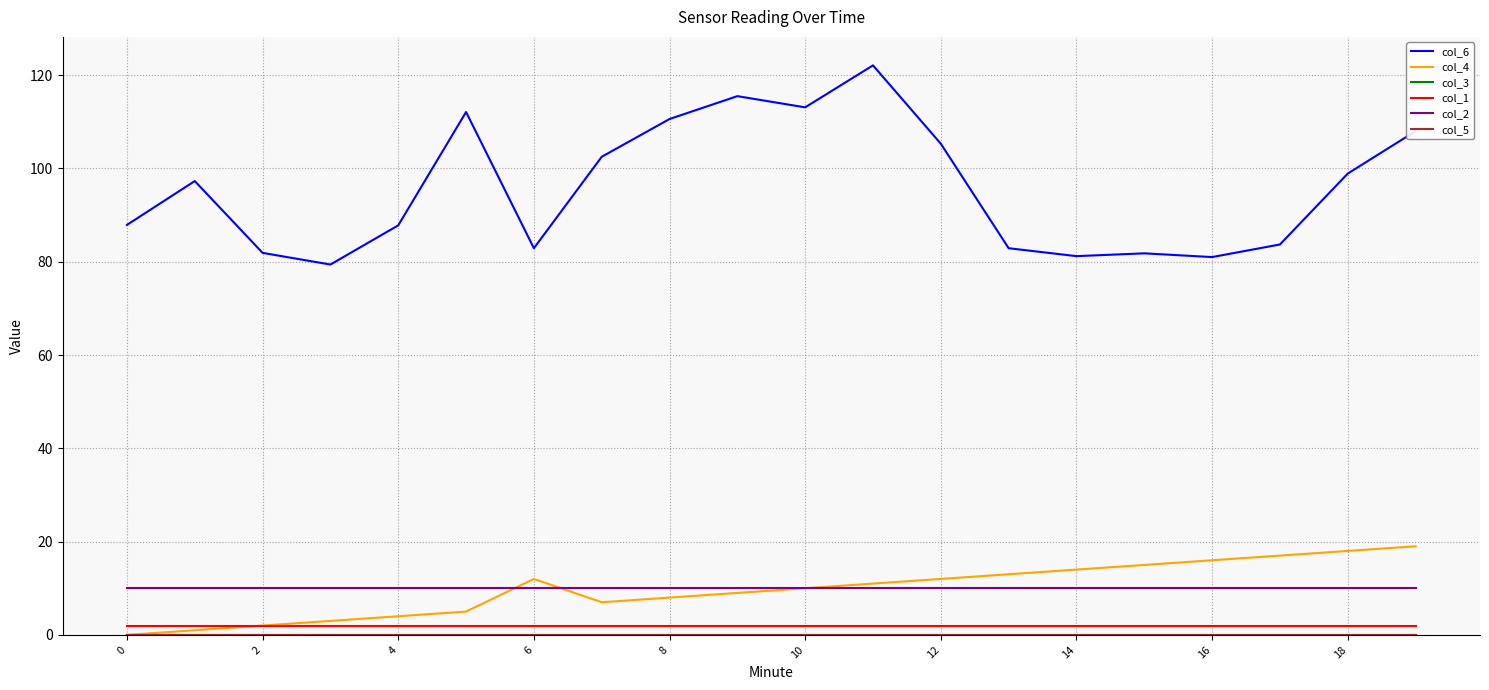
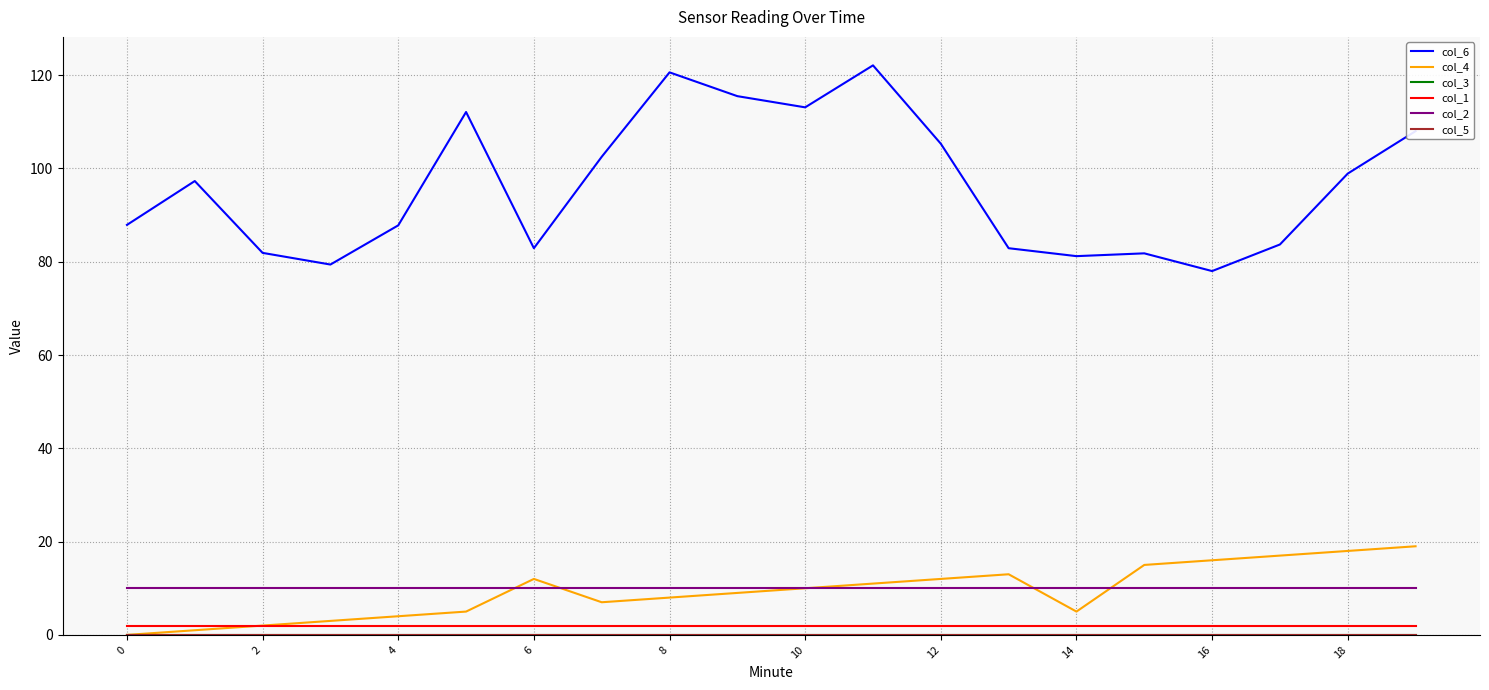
col_6, 8: 111 -> 121
col_4, 14: 14 -> 5
col_6, 16: 81 -> 78
